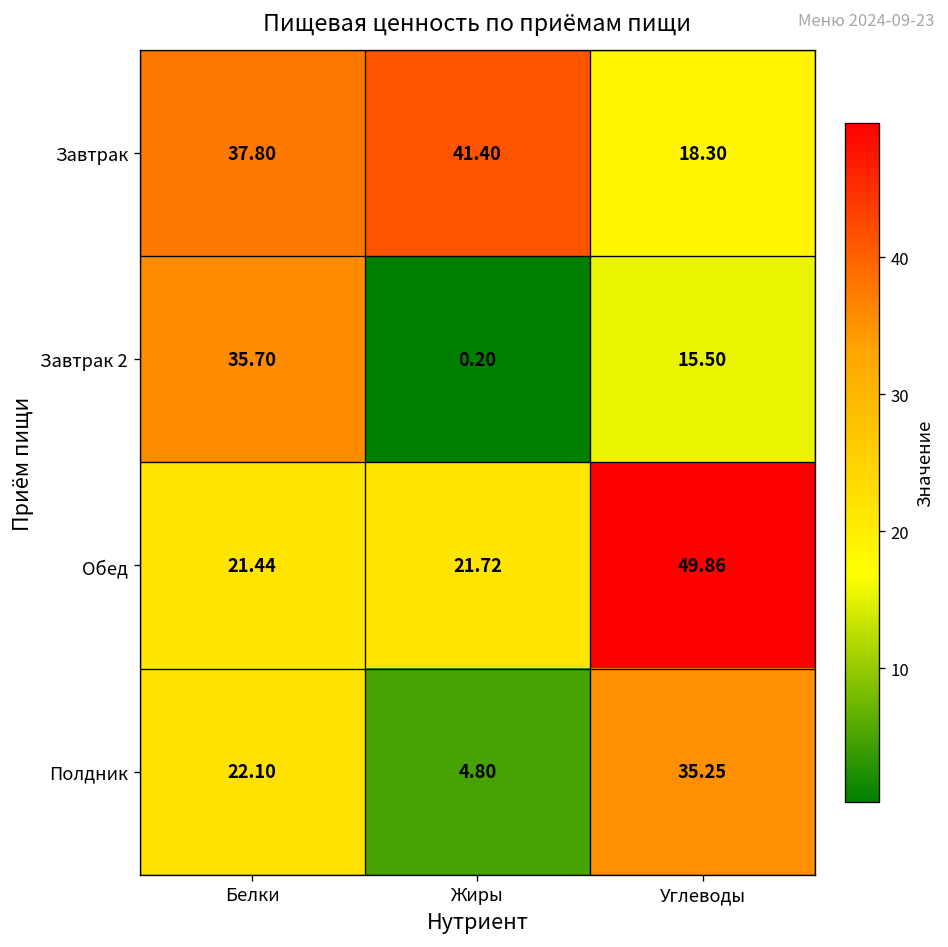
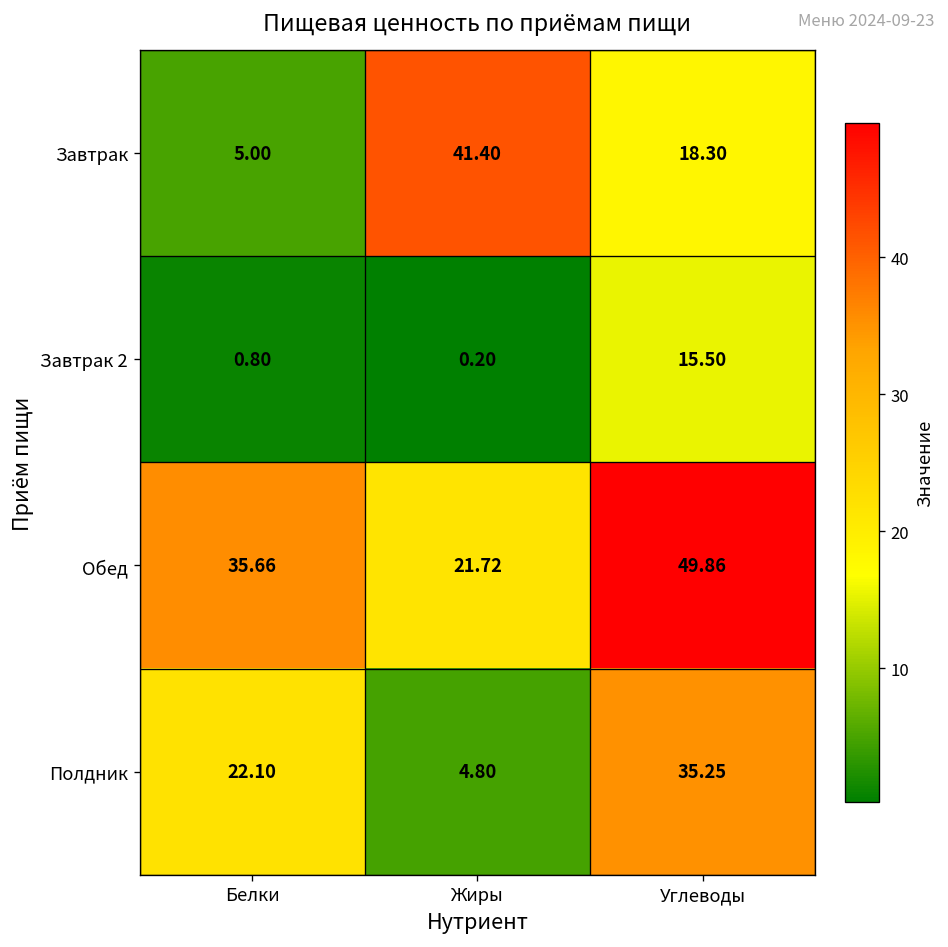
Завтрак, Белки: 37.80 -> 5.00
Завтрак 2, Белки: 35.70 -> 0.80
Обед, Белки: 21.44 -> 35.66
